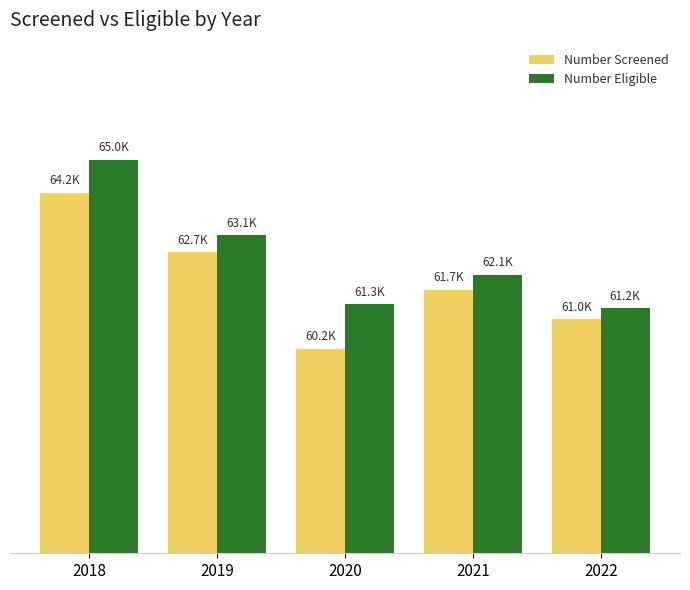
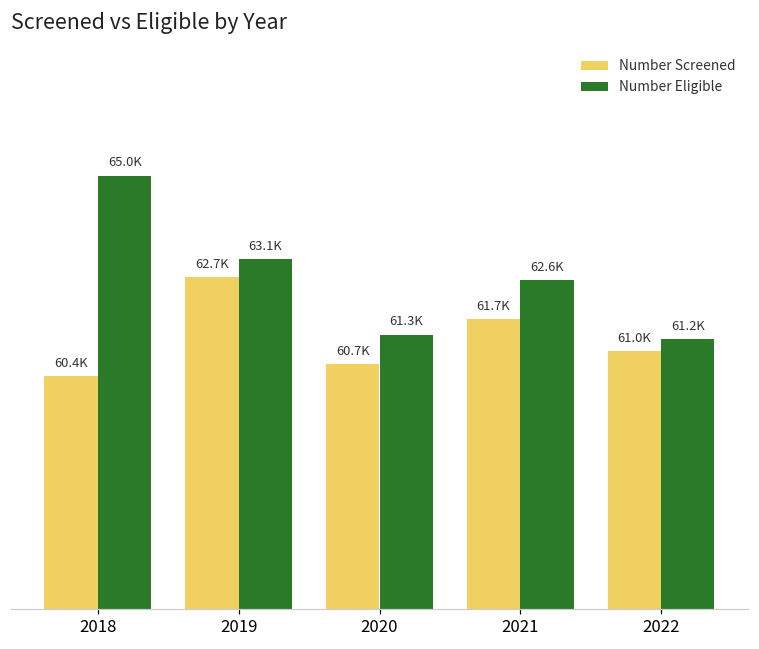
Number Screened, 2018: 64.2K -> 60.4K
Number Screened, 2020: 60.2K -> 60.7K
Number Eligible, 2021: 62.1K -> 62.6K
